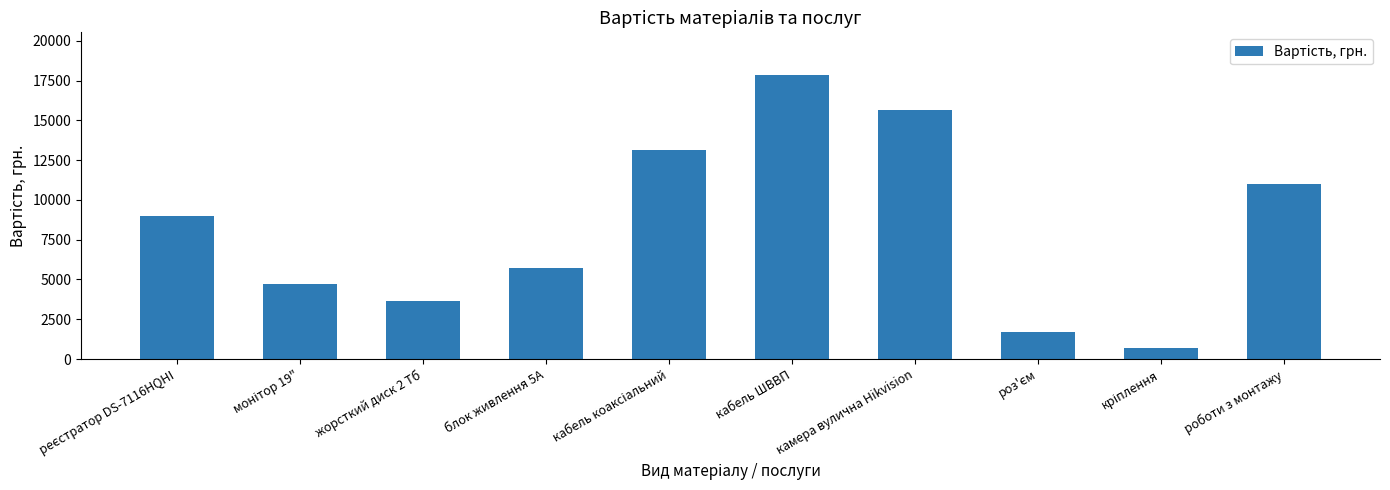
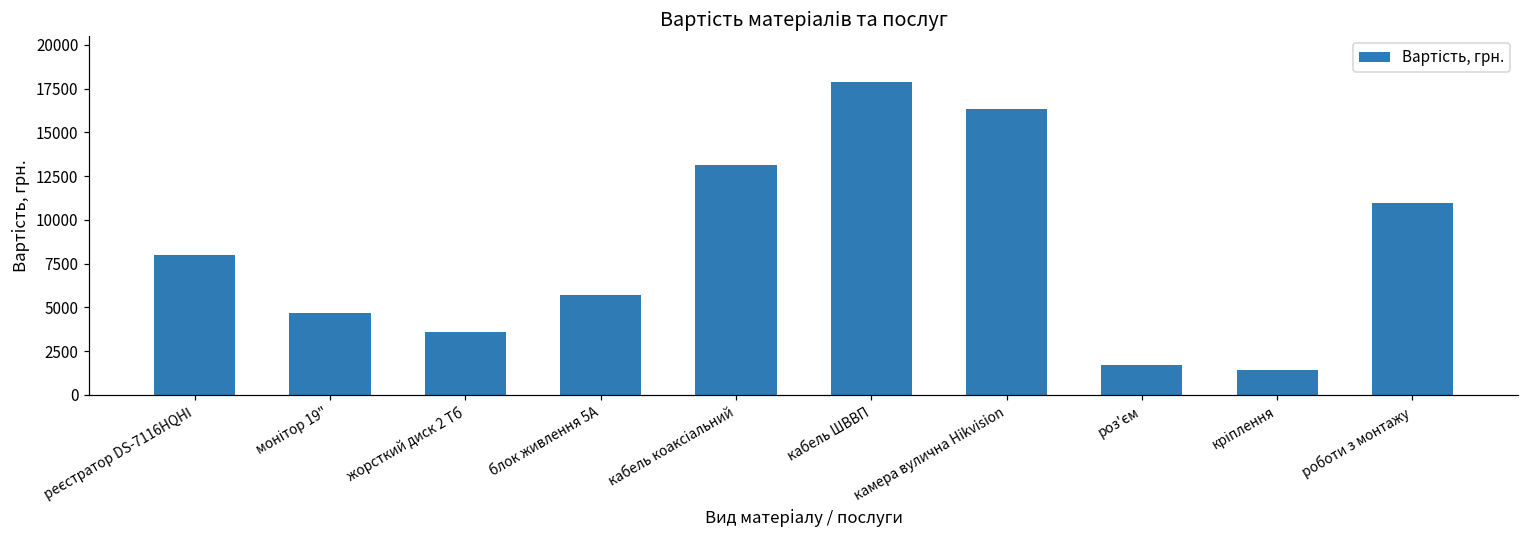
реєстратор DS-7116НQНІ: 9000 -> 8000
камера вулична Hikvision: 15700 -> 16400
кріплення: 700 -> 1400
